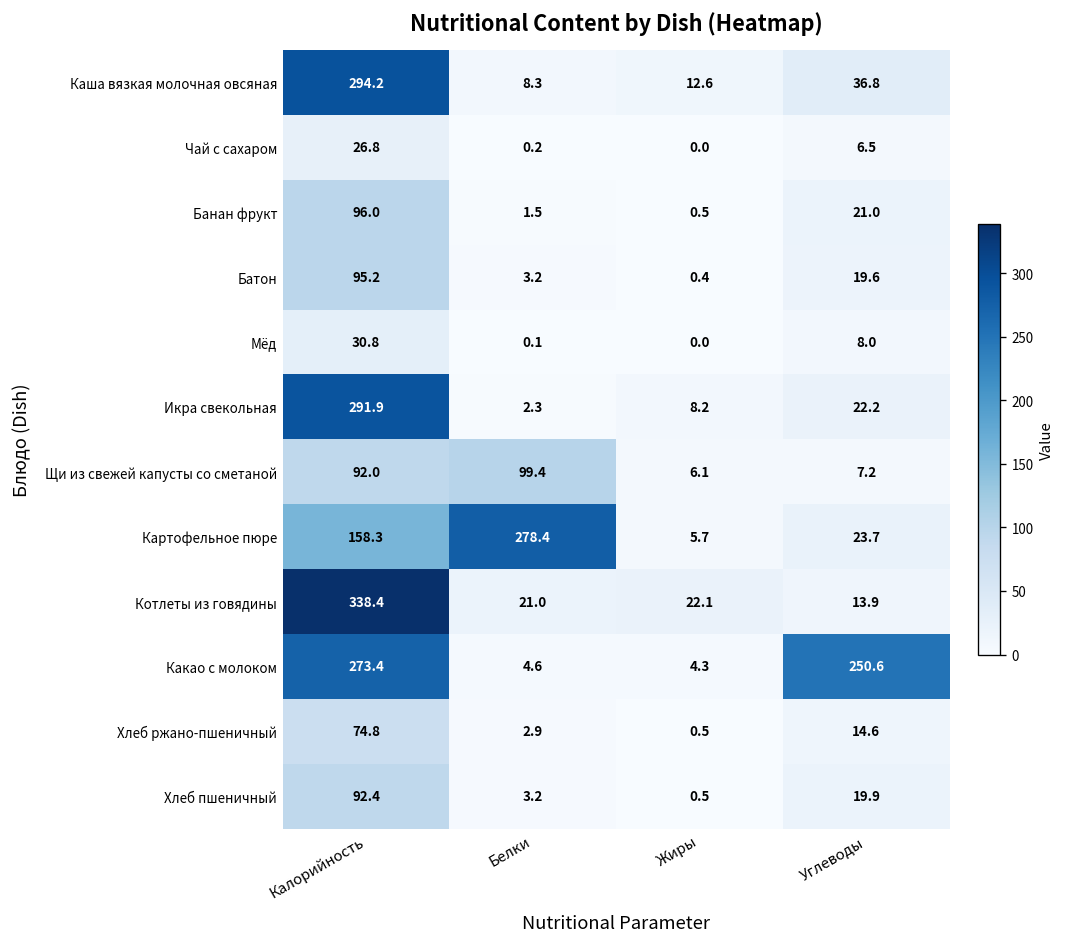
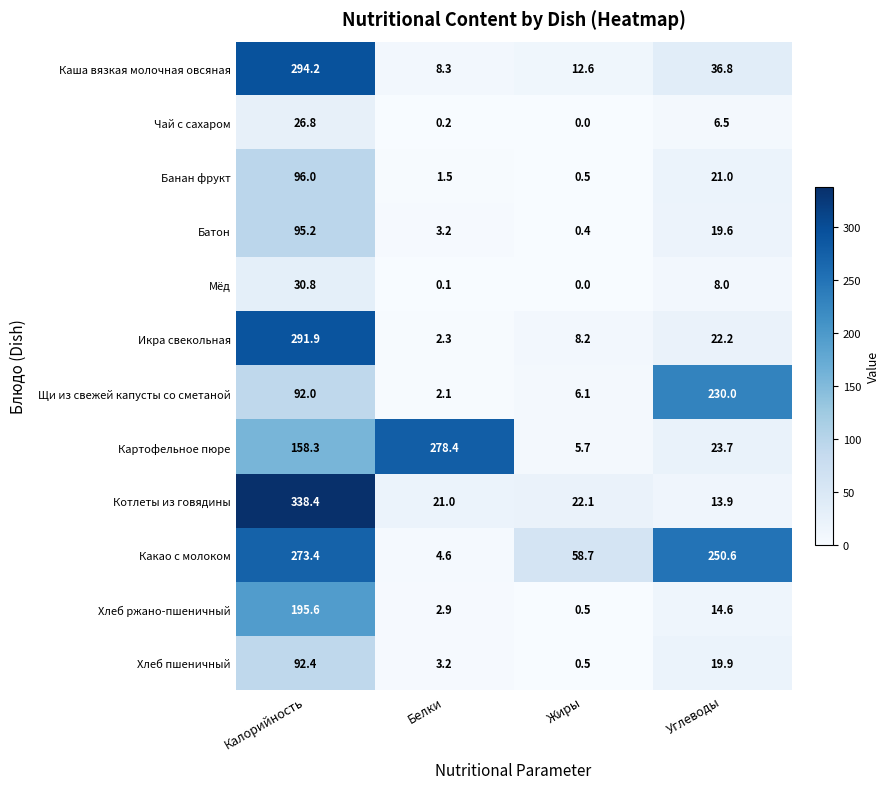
Щи из свежей капусты со сметаной, Белки: 99.4 -> 2.1
Щи из свежей капусты со сметаной, Углеводы: 7.2 -> 230.0
Какао с молоком, Жиры: 4.3 -> 58.7
Хлеб ржано-пшеничный, Калорийность: 74.8 -> 195.6
